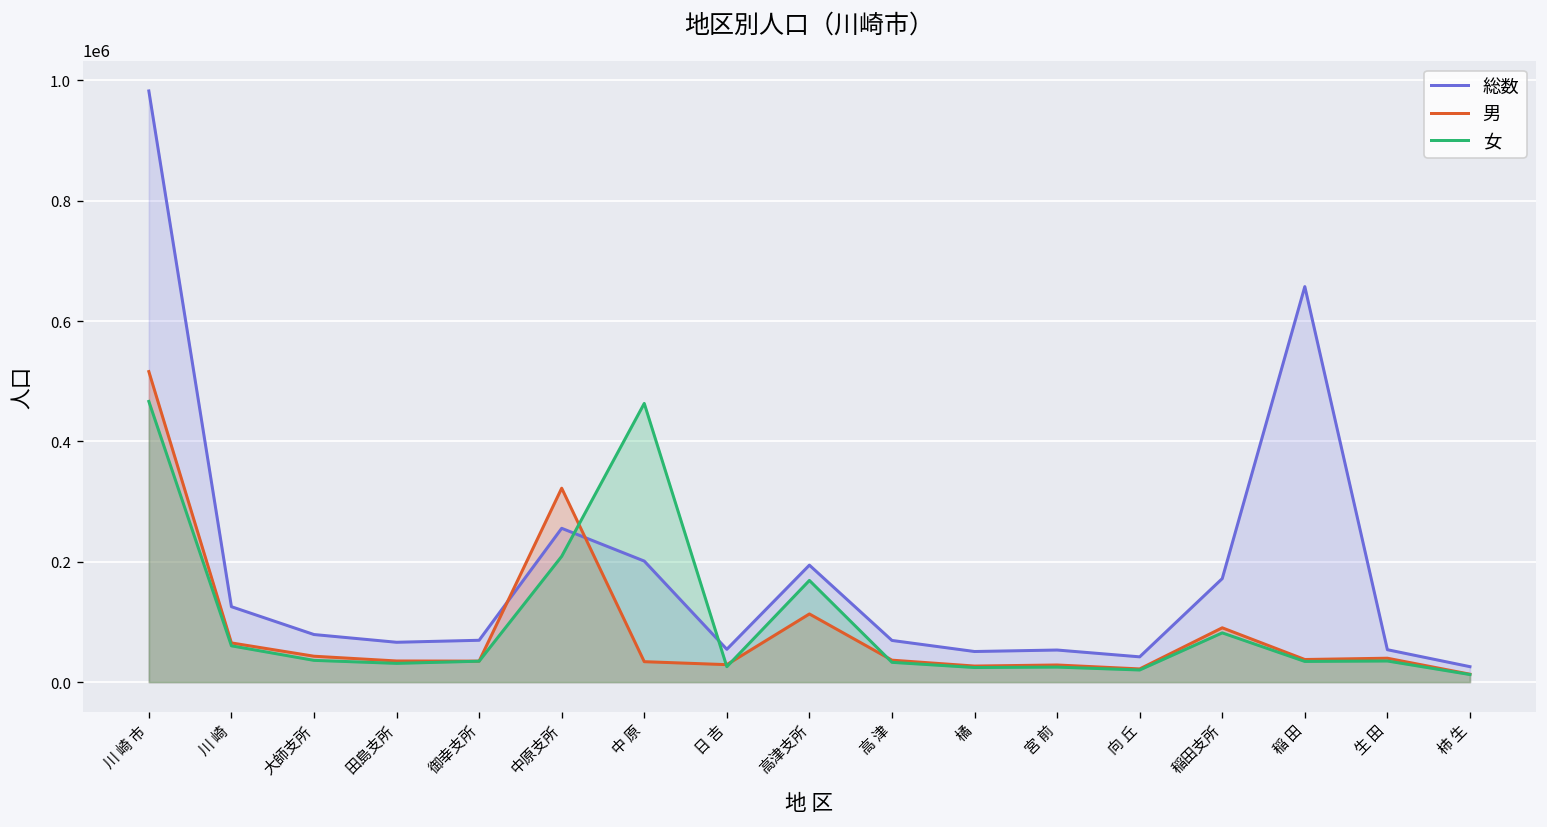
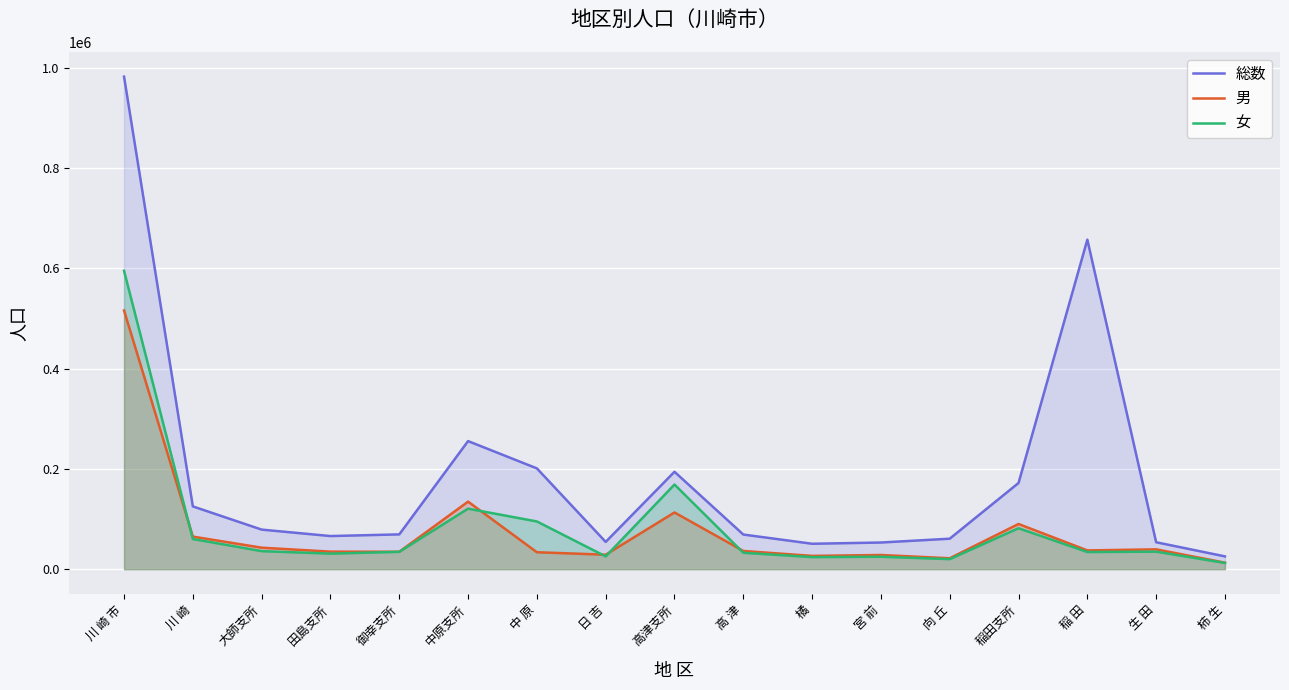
女, 川 崎 市: 470000 -> 600000
男, 中原支所: 320000 -> 130000
女, 中原支所: 210000 -> 120000
女, 中 原: 460000 -> 100000
総数, 向 丘: 40000 -> 60000
